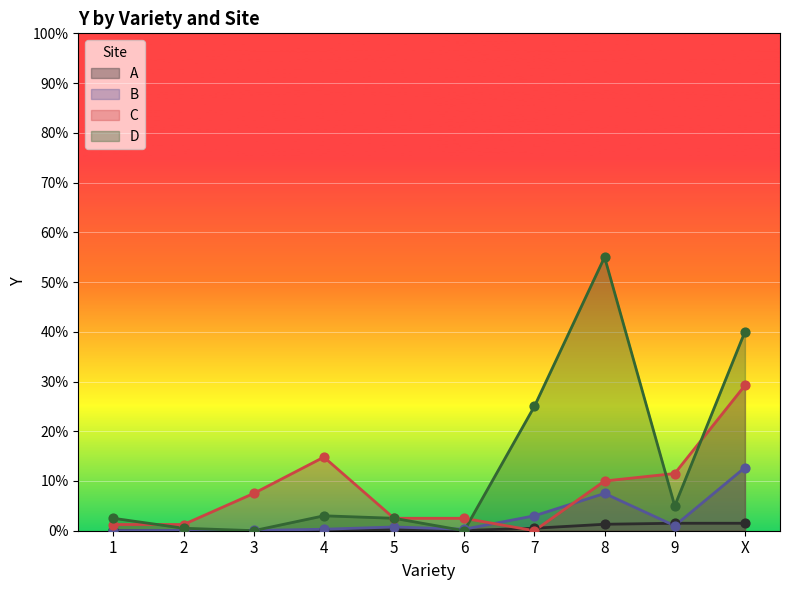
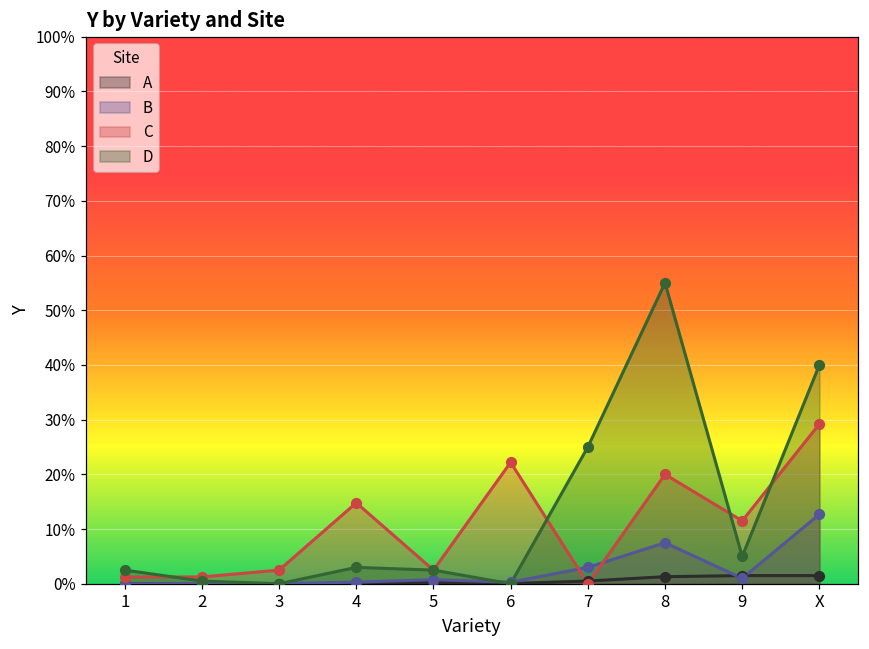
C, 3: 8% -> 3%
C, 6: 3% -> 22%
C, 8: 10% -> 20%
